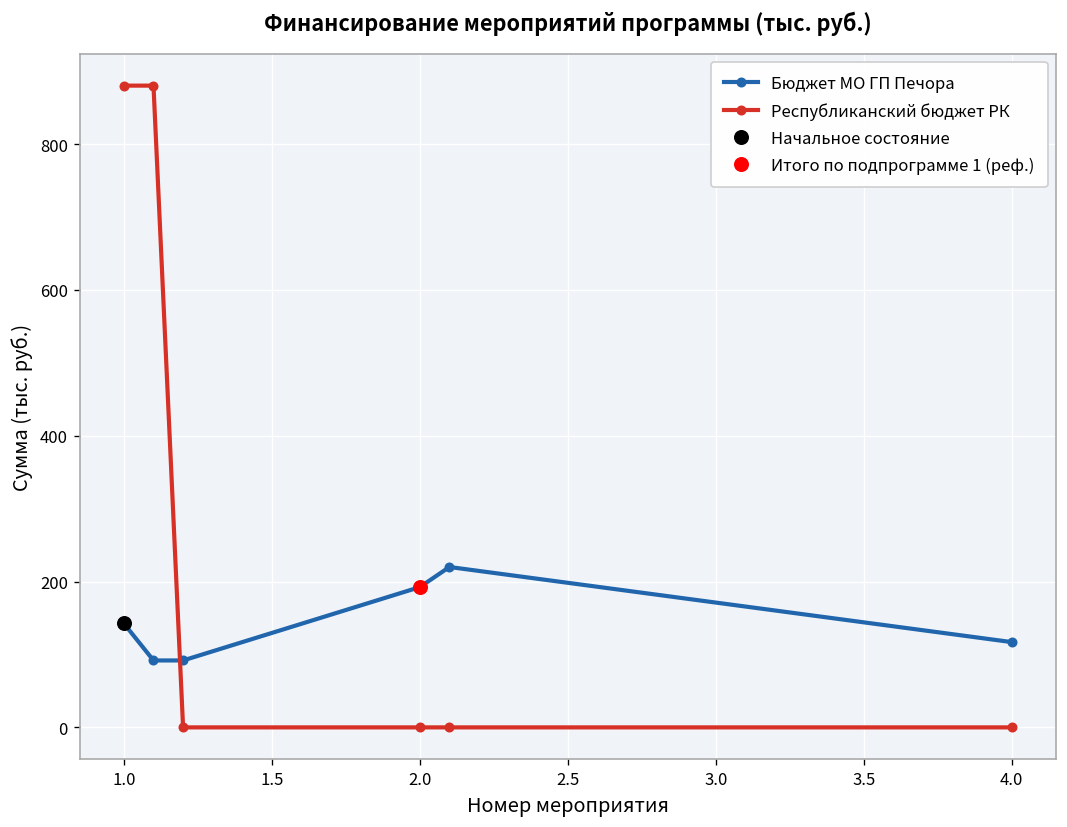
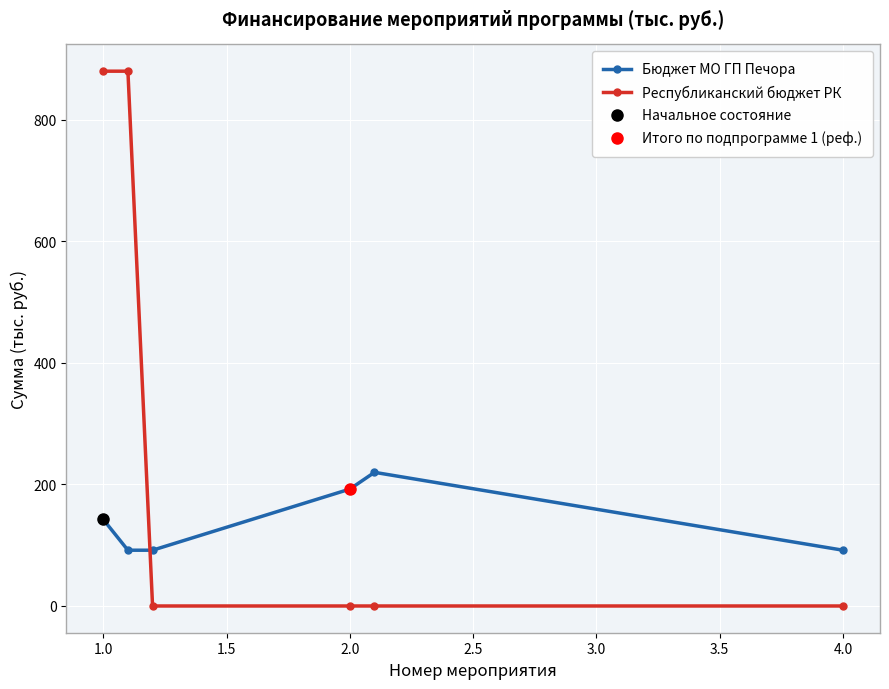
Бюджет МО ГП Печора, 4.0: 120 -> 90
